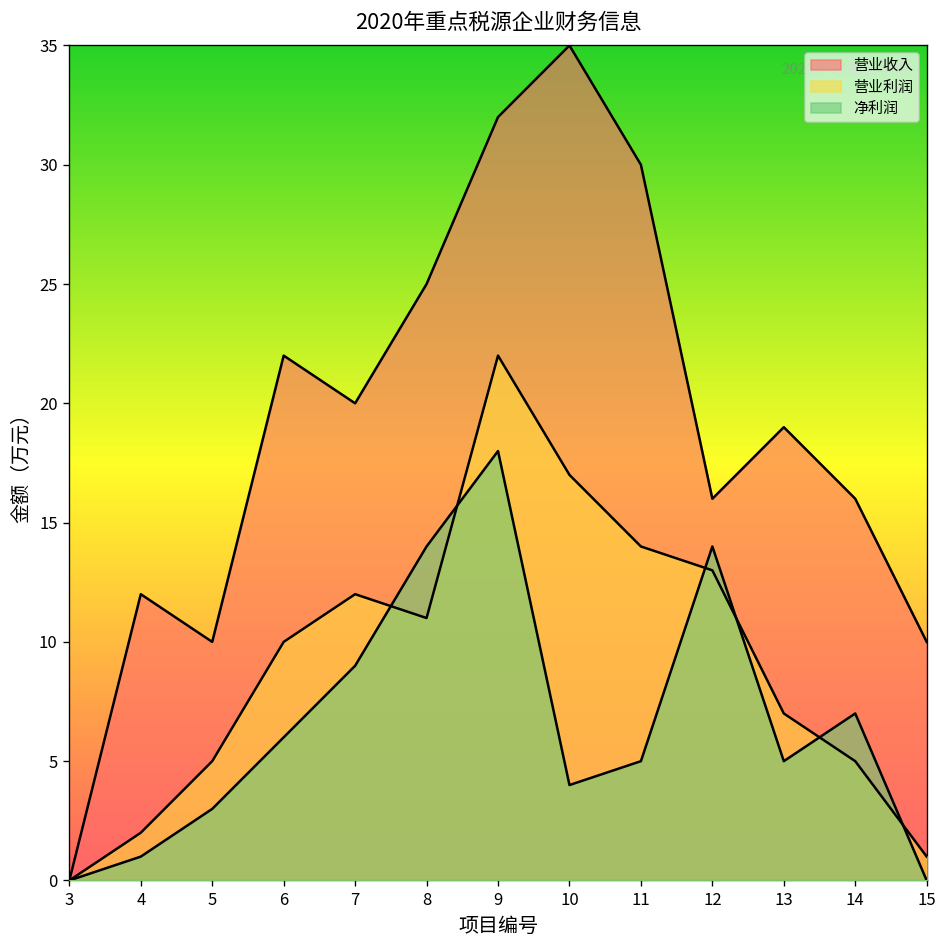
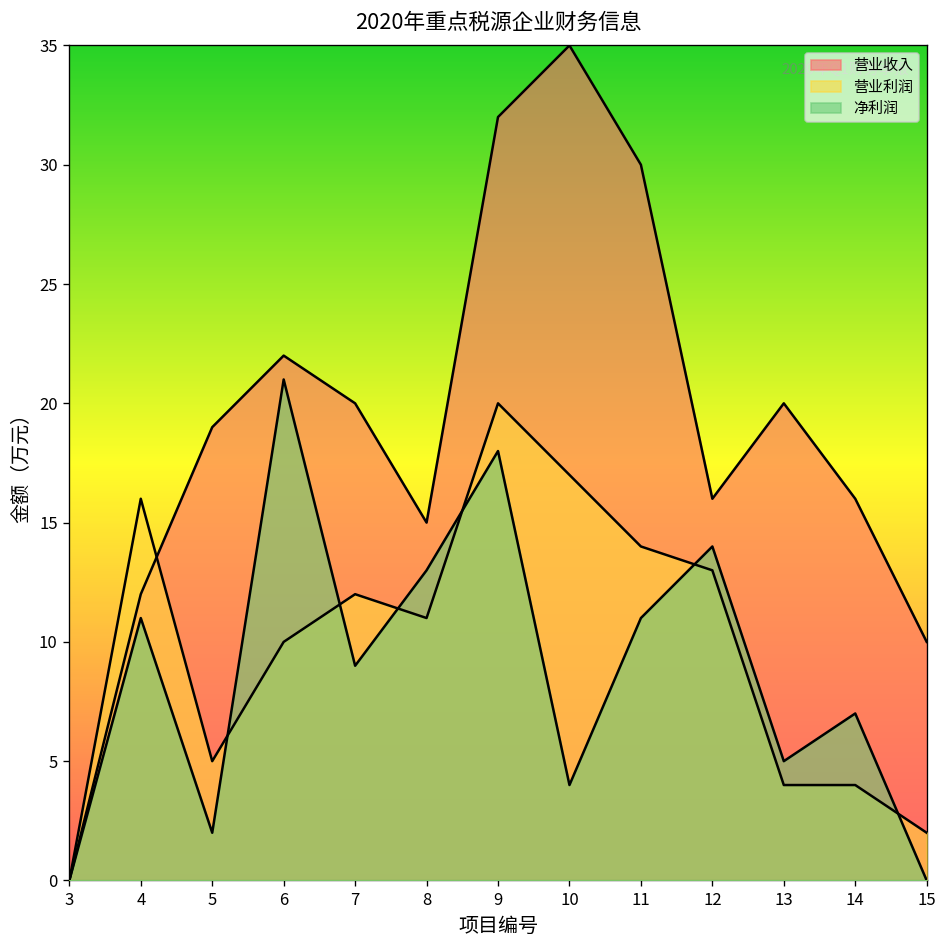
营业利润, 4: 2 -> 16
净利润, 4: 1 -> 11
营业收入, 5: 10 -> 19
净利润, 5: 3 -> 2
净利润, 6: 6 -> 21
营业收入, 8: 25 -> 15
净利润, 8: 14 -> 13
营业利润, 9: 22 -> 20
净利润, 11: 5 -> 11
营业收入, 13: 19 -> 20
营业利润, 13: 7 -> 4
营业利润, 14: 5 -> 4
营业利润, 15: 1 -> 2
